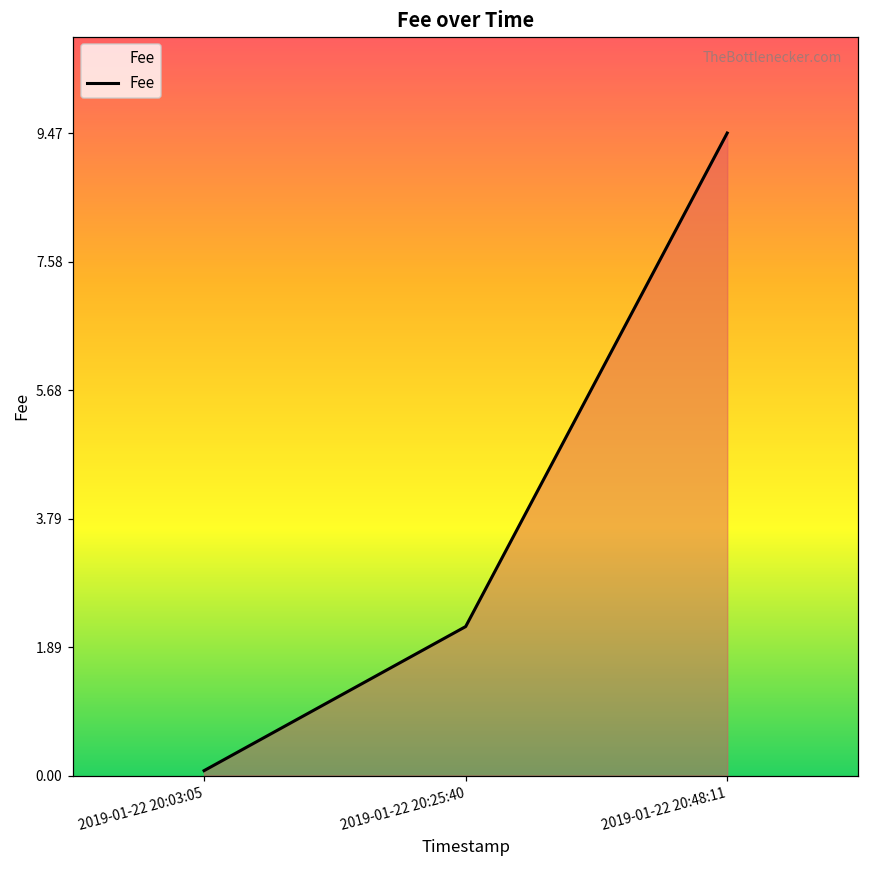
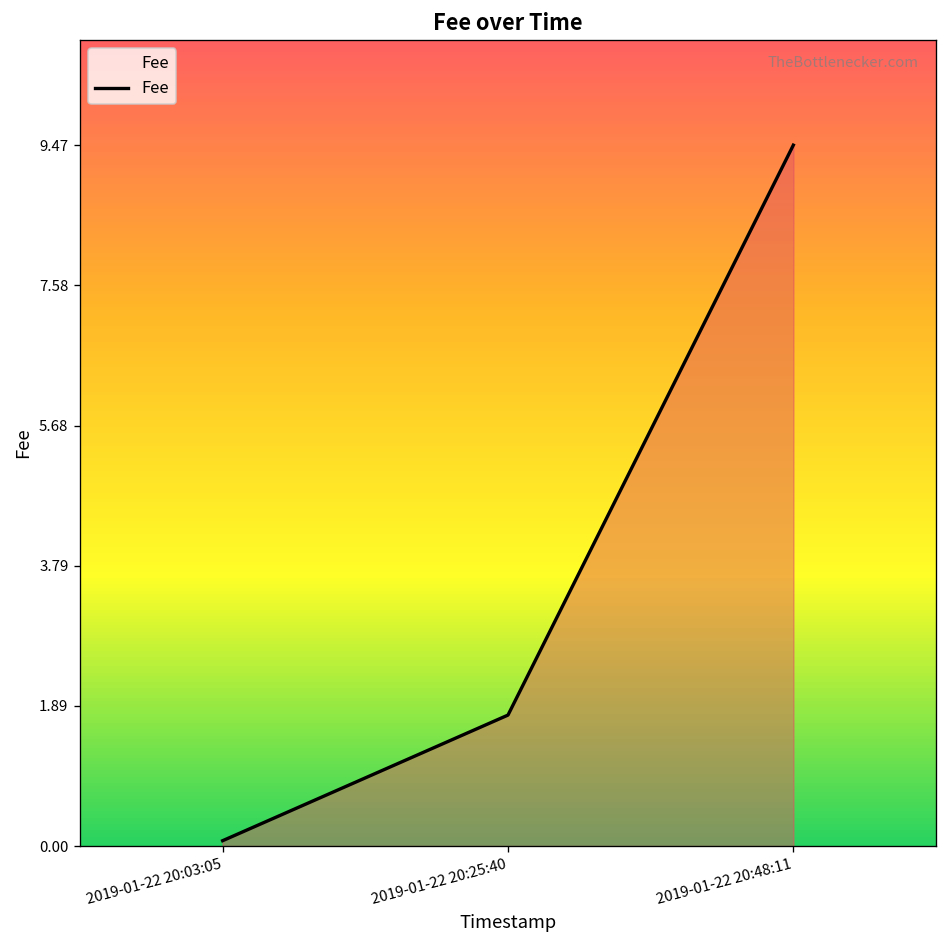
2019-01-22 20:25:40: 2.2 -> 1.8
